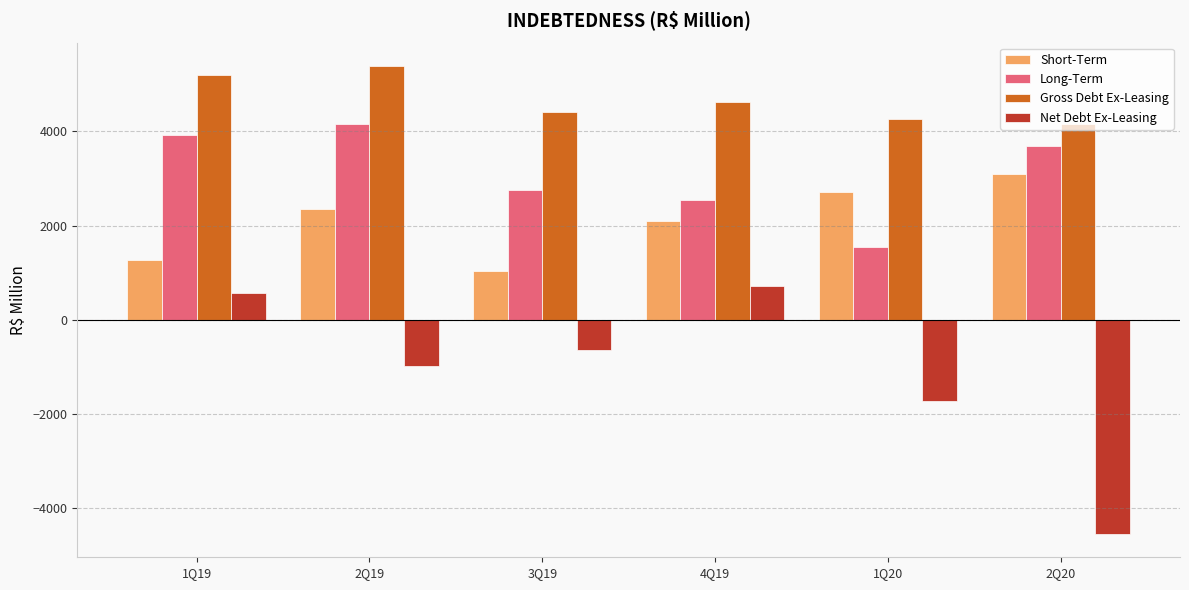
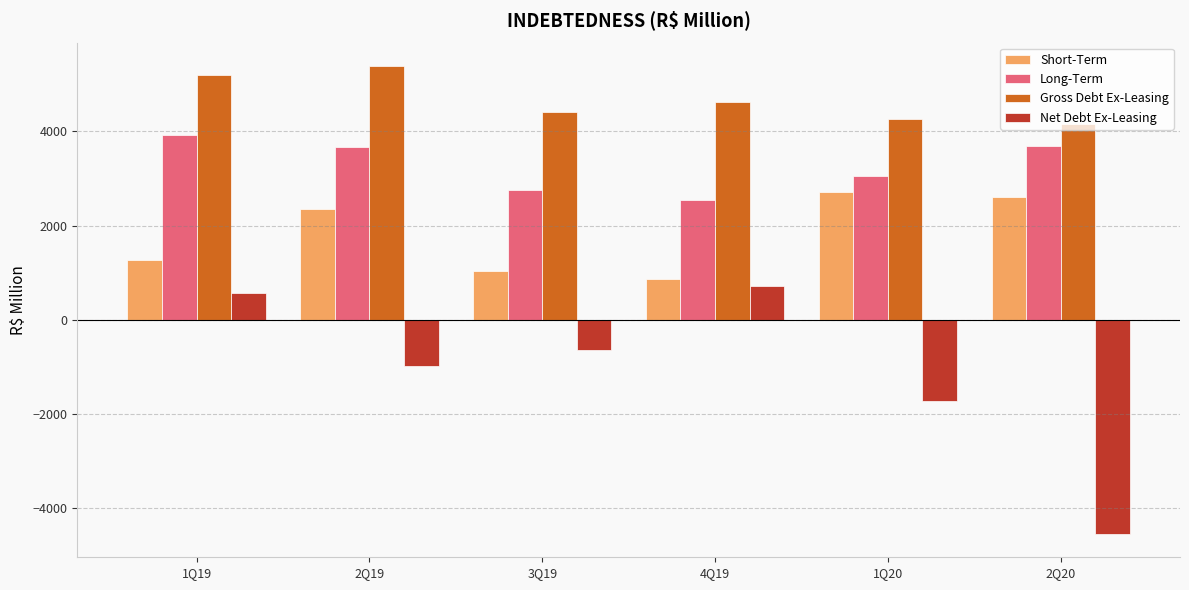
Long-Term, 2Q19: 4200 -> 3700
Short-Term, 4Q19: 2100 -> 900
Long-Term, 1Q20: 1600 -> 3100
Short-Term, 2Q20: 3100 -> 2600
